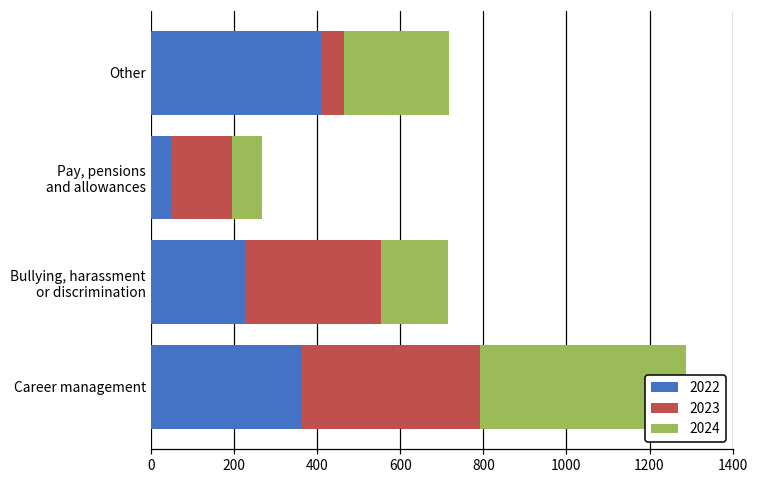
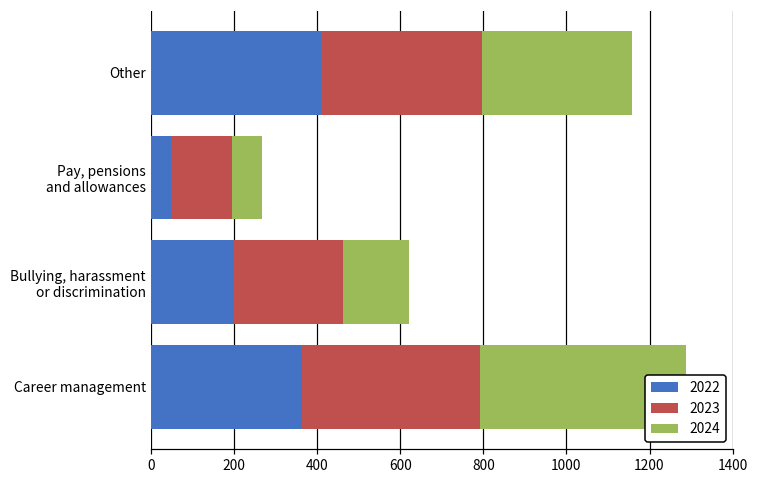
2023, Other: 60 -> 390
2024, Other: 250 -> 360
2022, Bullying, harassment or discrimination: 230 -> 200
2023, Bullying, harassment or discrimination: 330 -> 260
